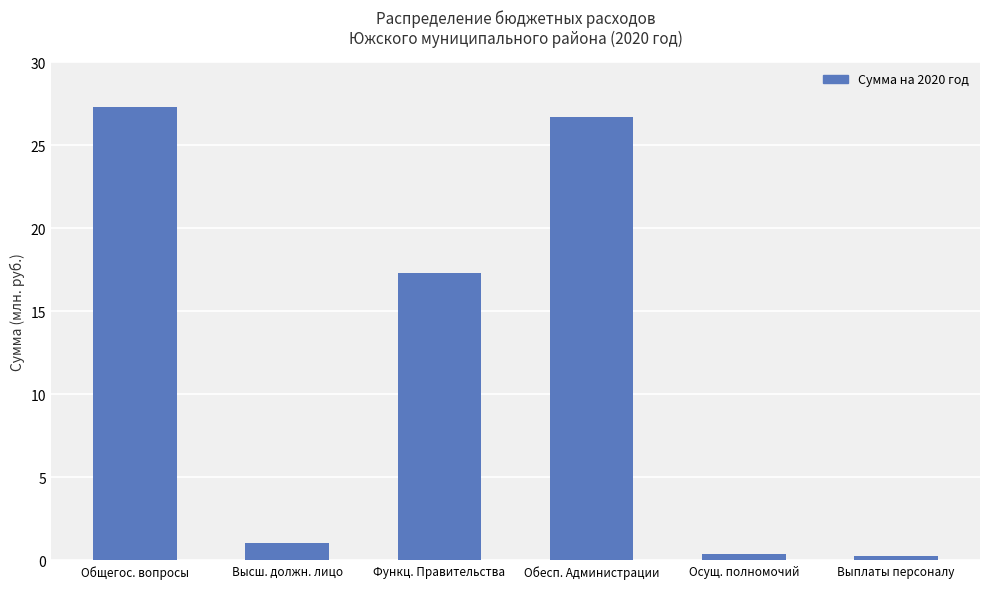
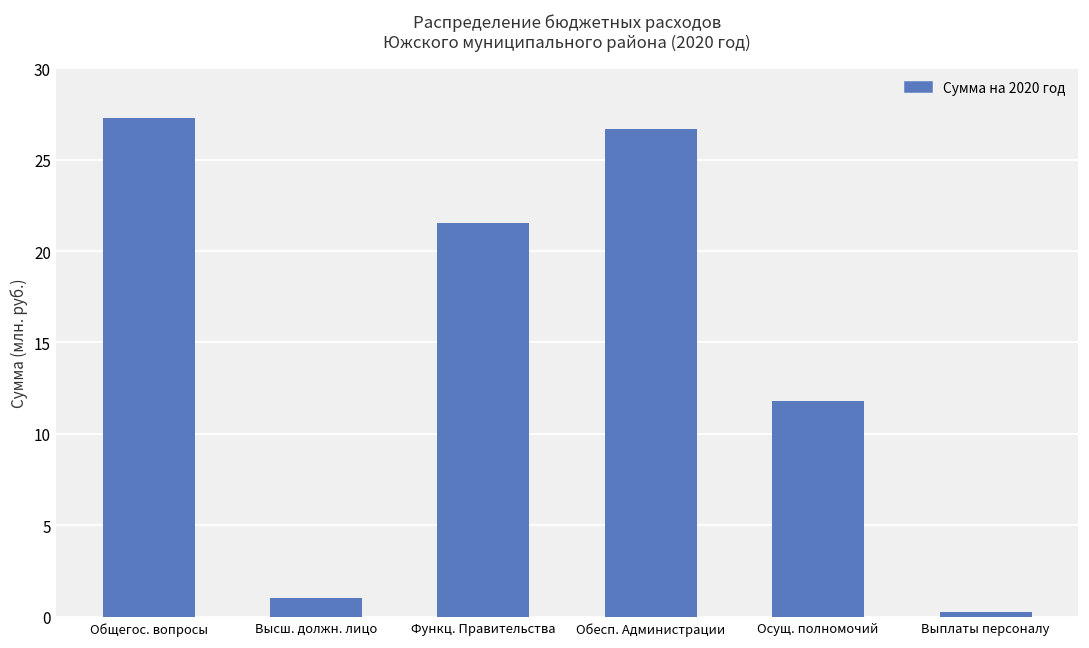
Функц. Правительства: 17.3 -> 21.5
Осущ. полномочий: 0.4 -> 11.8
